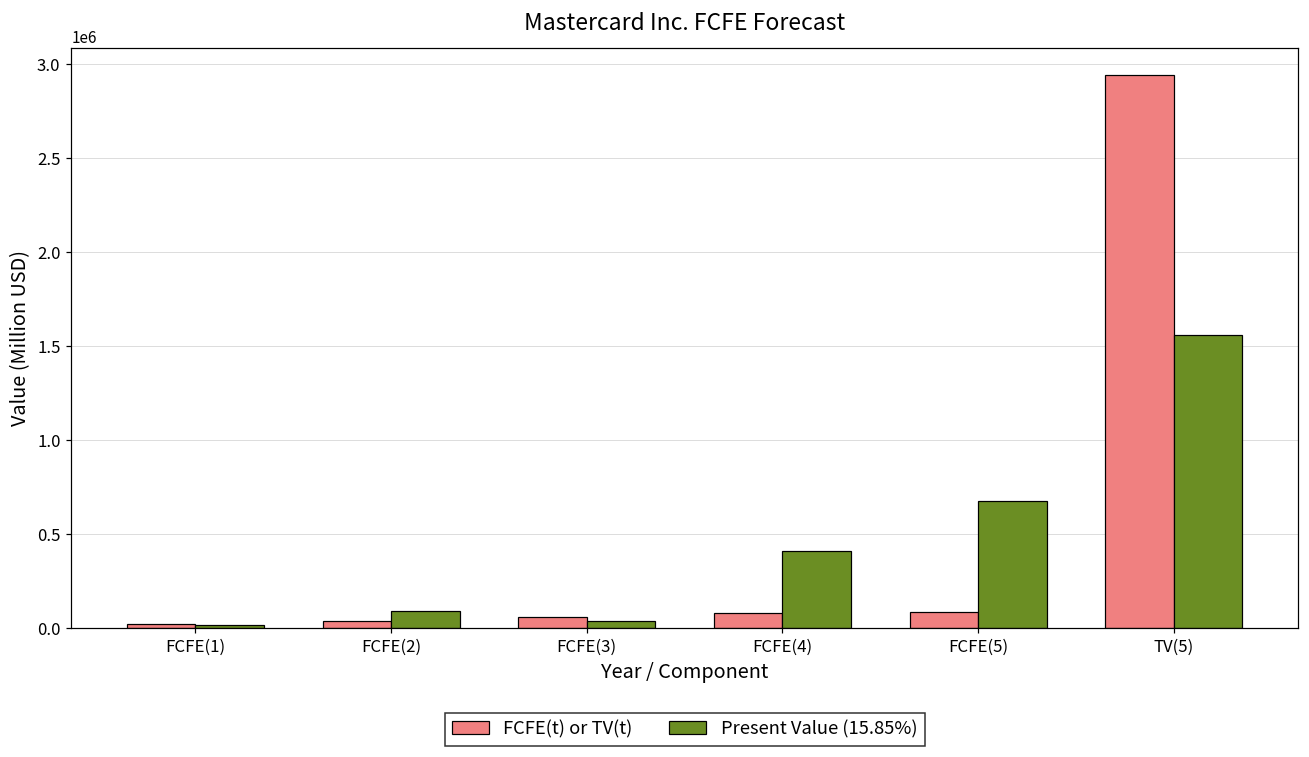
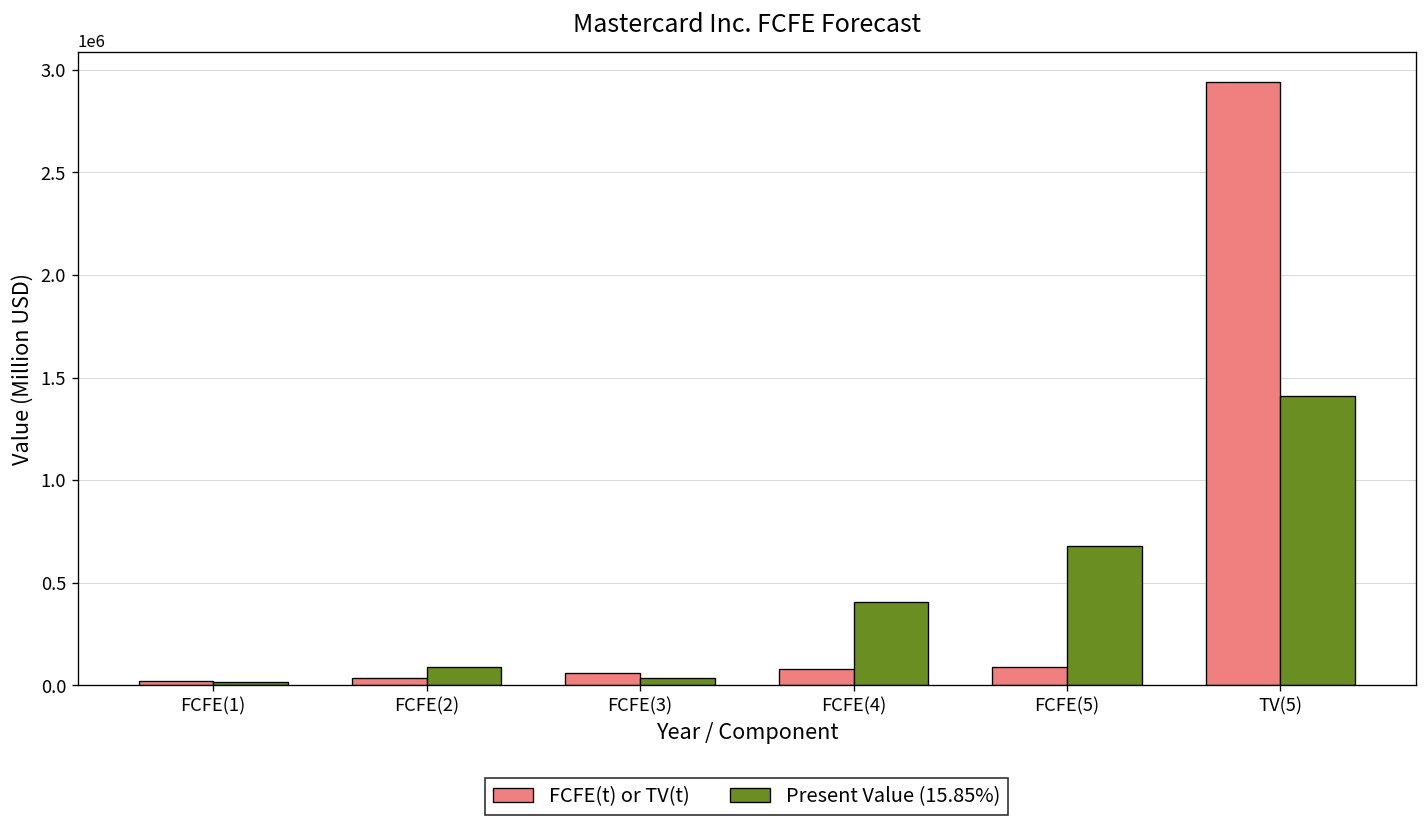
Present Value (15.85%), TV(5): 1560000 -> 1410000
